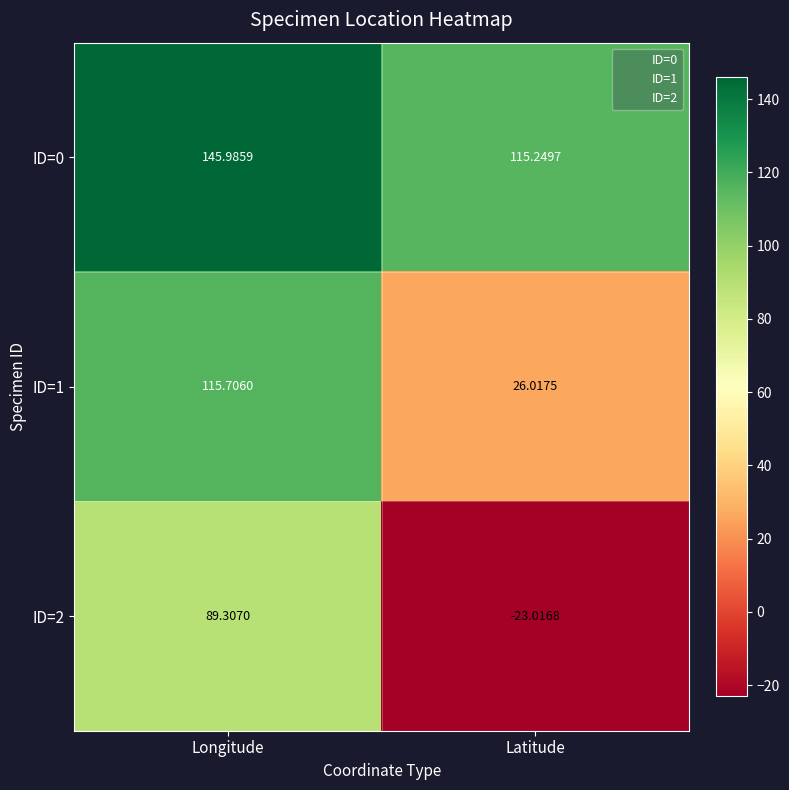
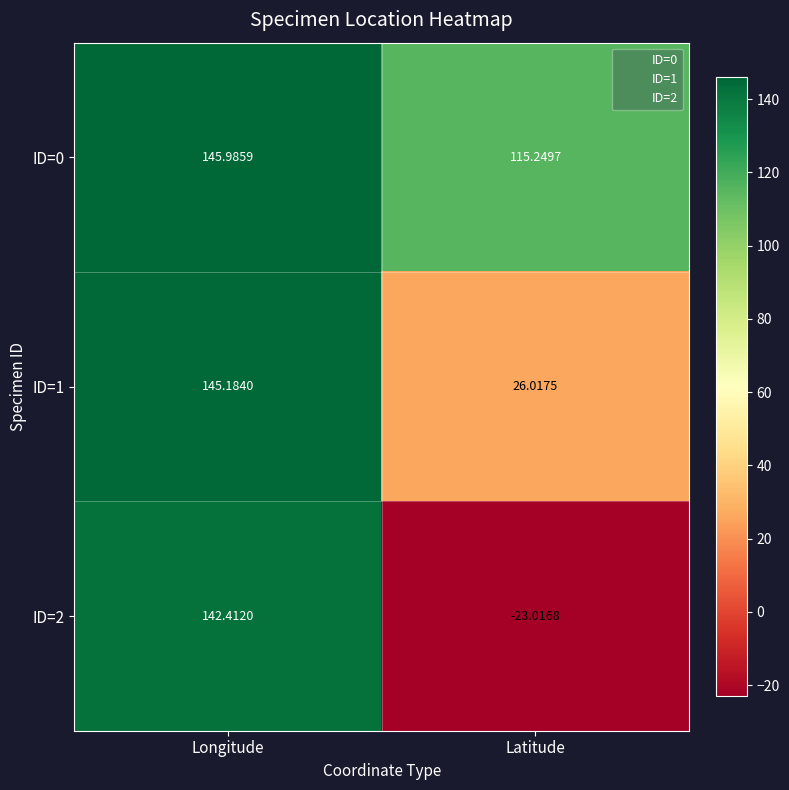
ID=1, Longitude: 115.7060 -> 145.1840
ID=2, Longitude: 89.3070 -> 142.4120
